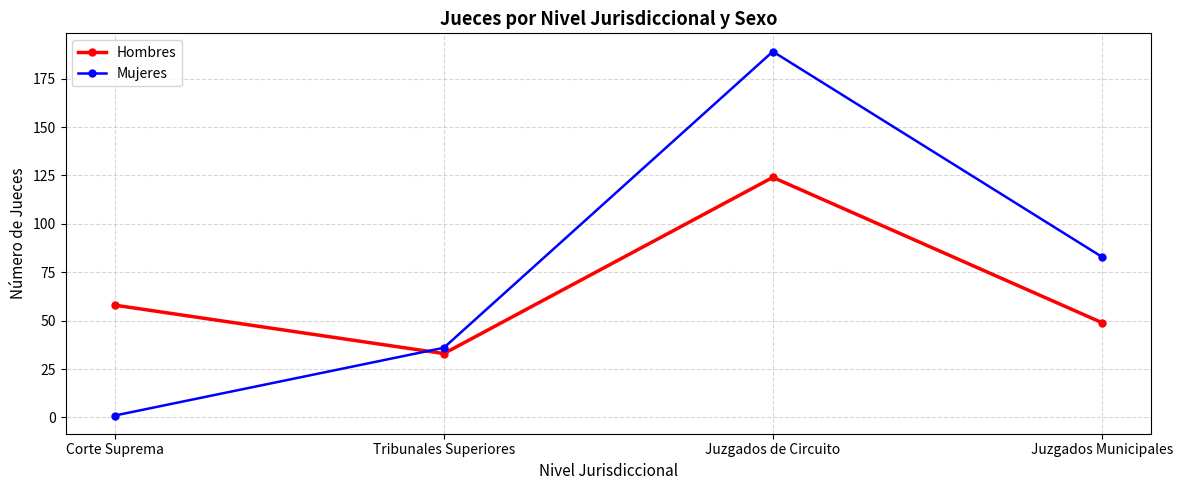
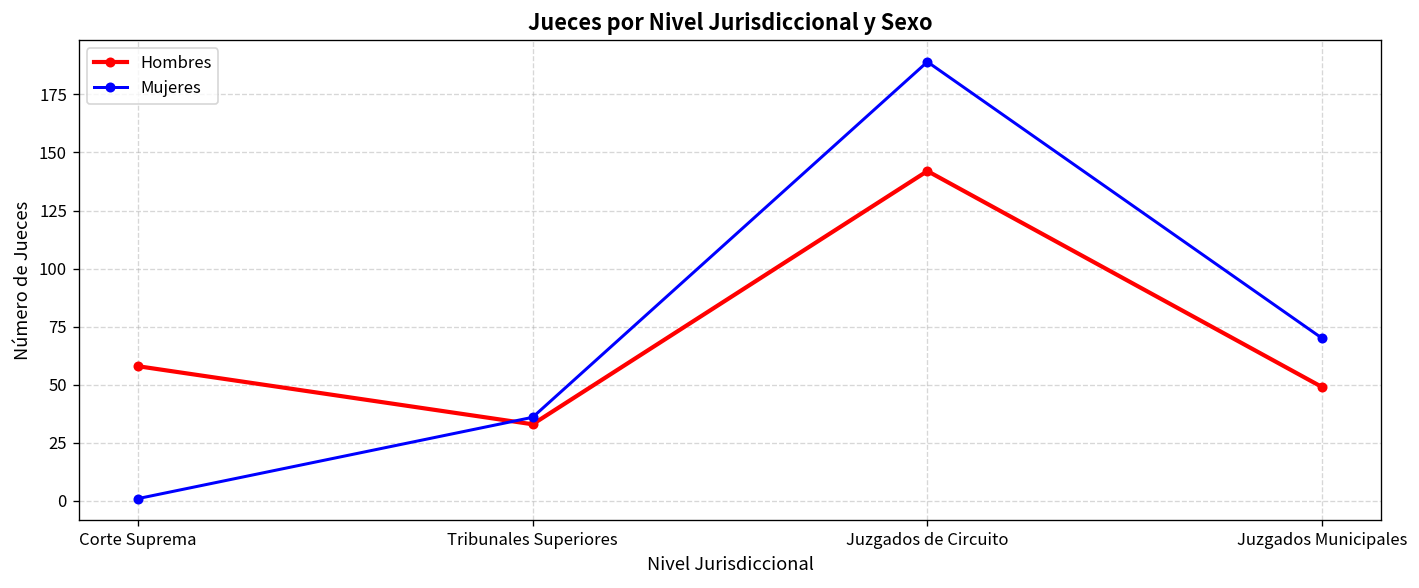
Hombres, Juzgados de Circuito: 124 -> 142
Mujeres, Juzgados Municipales: 83 -> 70
